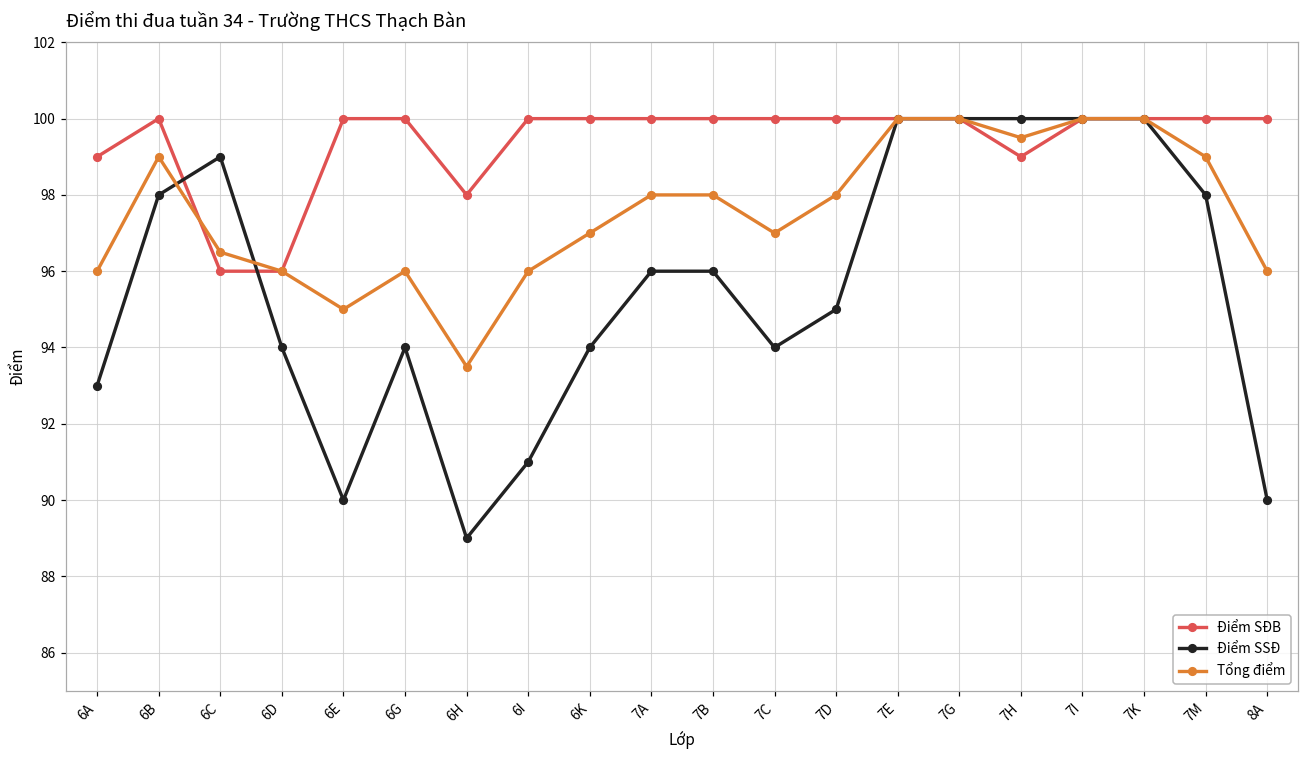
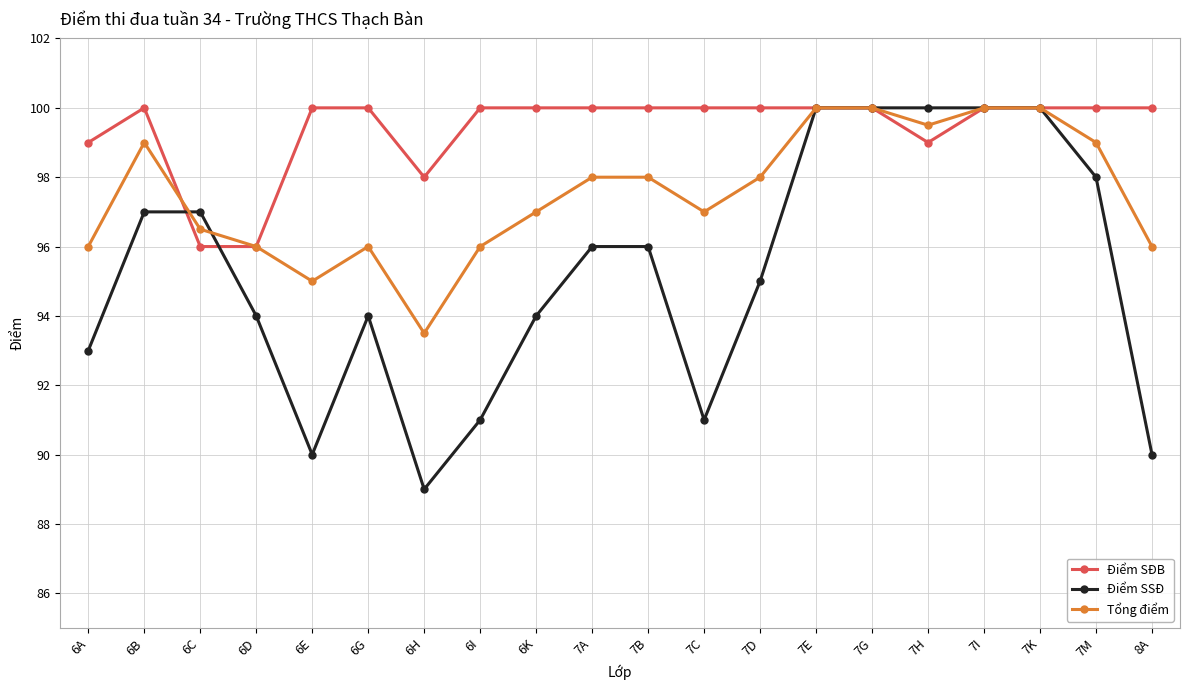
Điểm SSĐ, 6B: 98 -> 97
Điểm SSĐ, 6C: 99 -> 97
Điểm SSĐ, 7C: 94 -> 91
